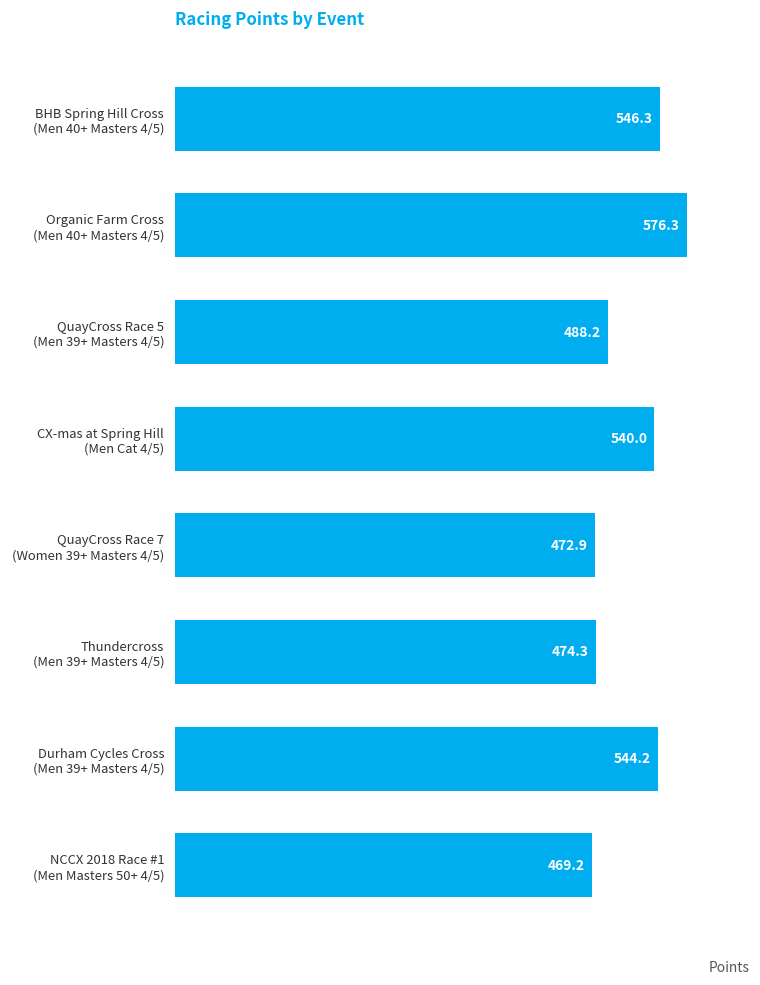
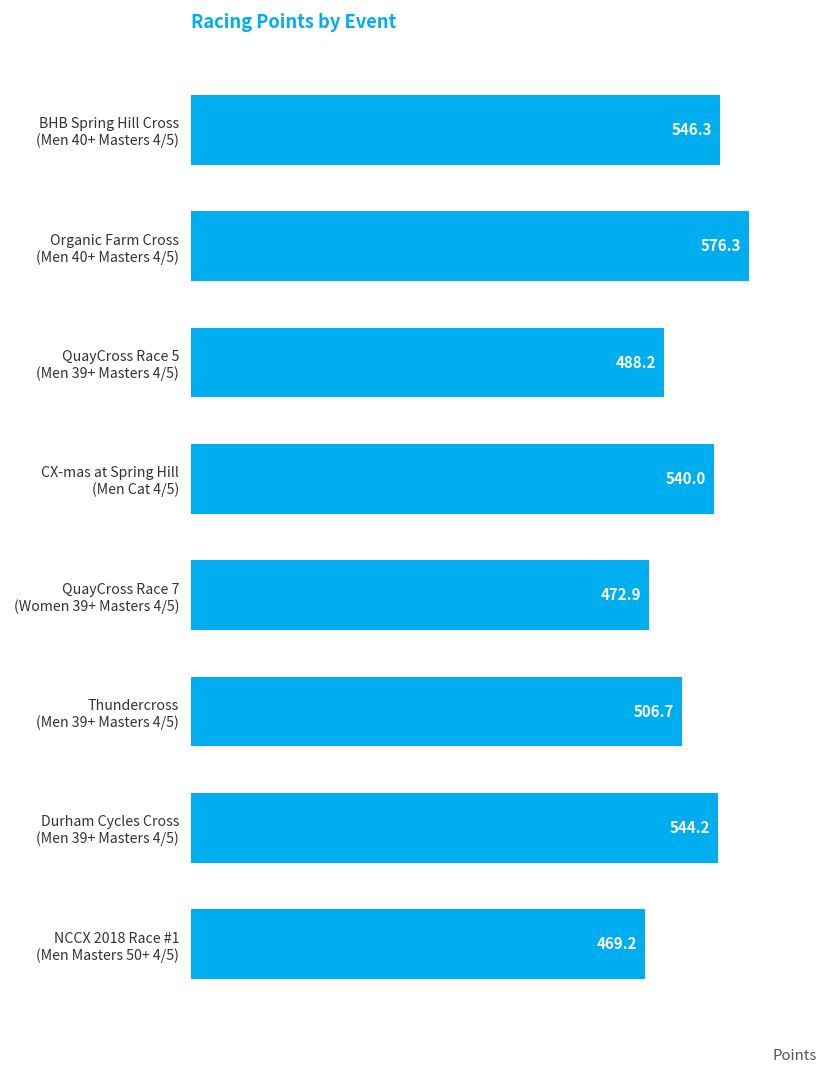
Thundercross (Men 39+ Masters 4/5): 474.3 -> 506.7
